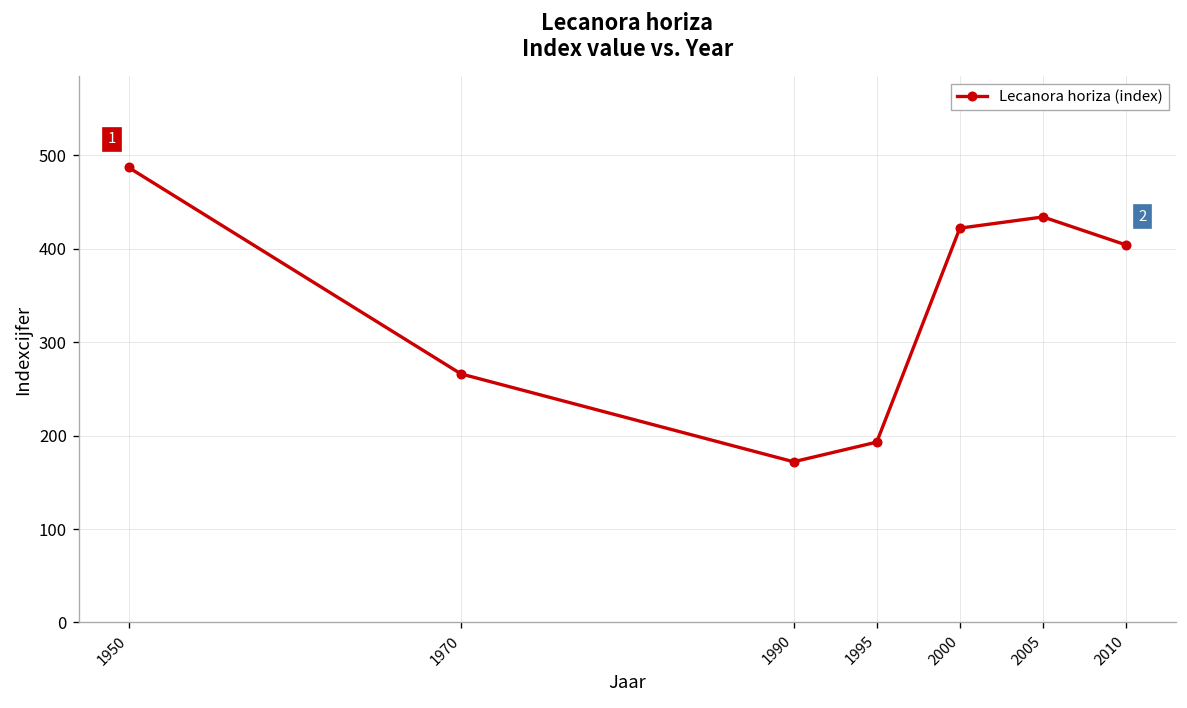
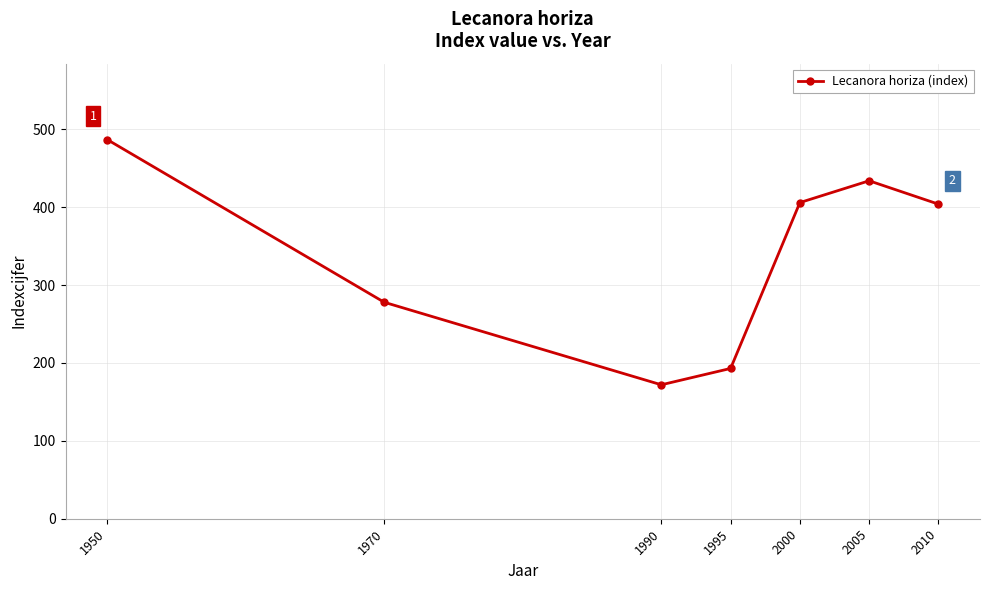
1970: 270 -> 280
2000: 420 -> 410
